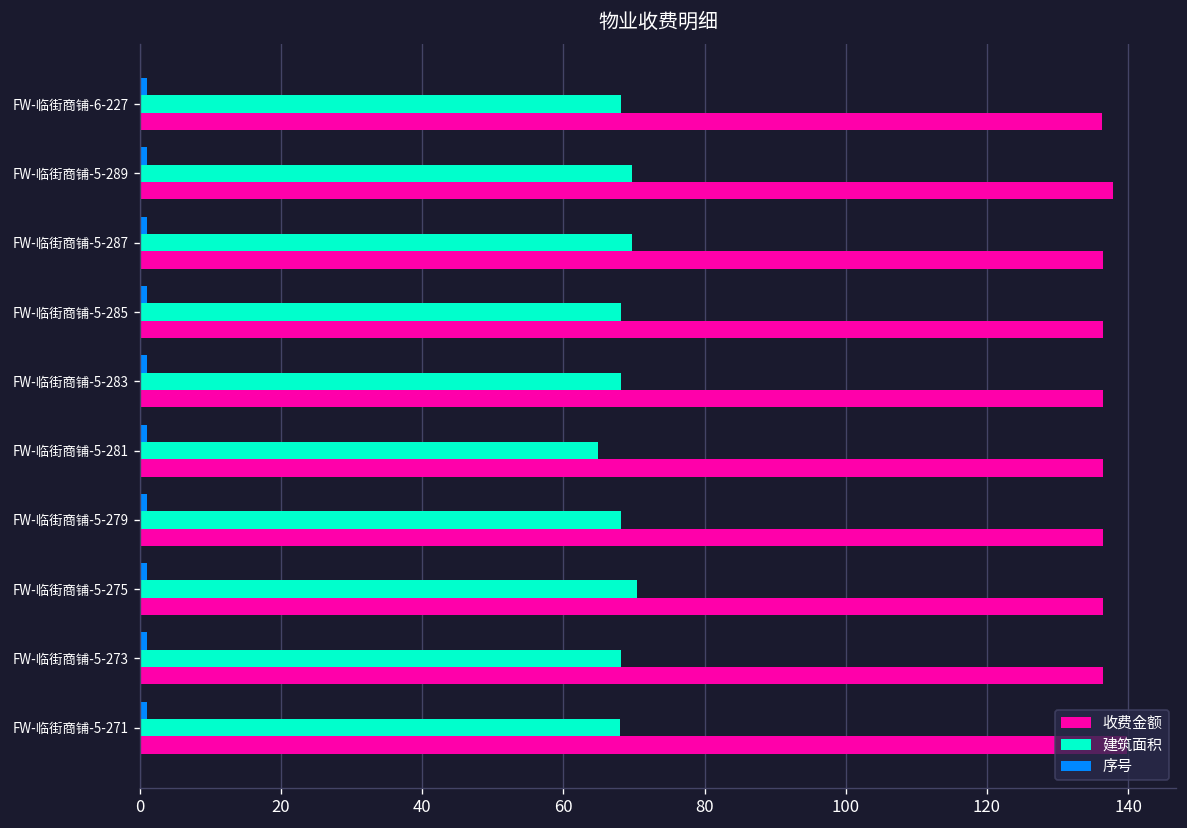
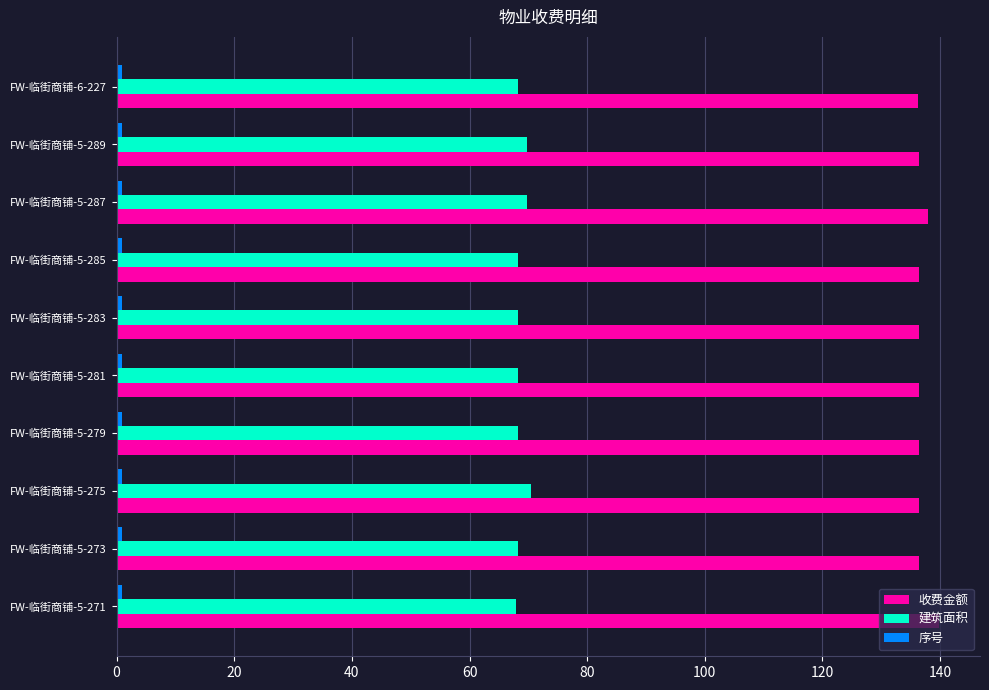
收费金额, FW-临街商铺-5-289: 138 -> 136
收费金额, FW-临街商铺-5-287: 136 -> 138
建筑面积, FW-临街商铺-5-281: 65 -> 68
